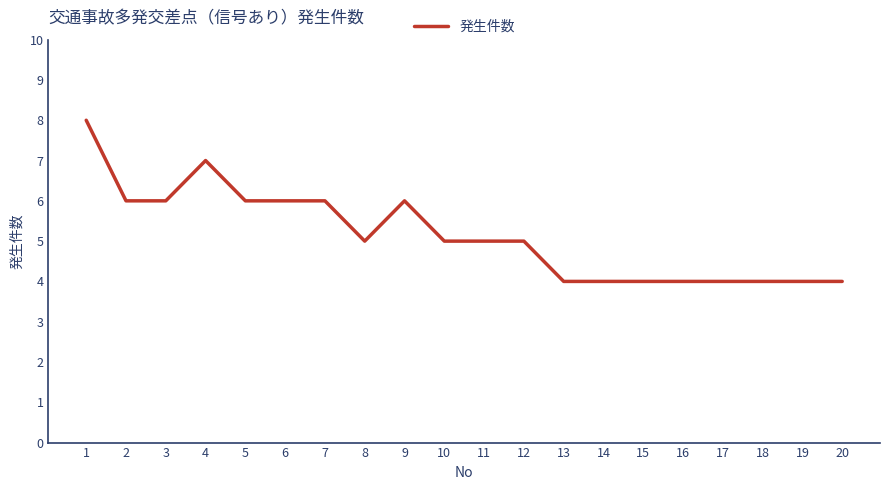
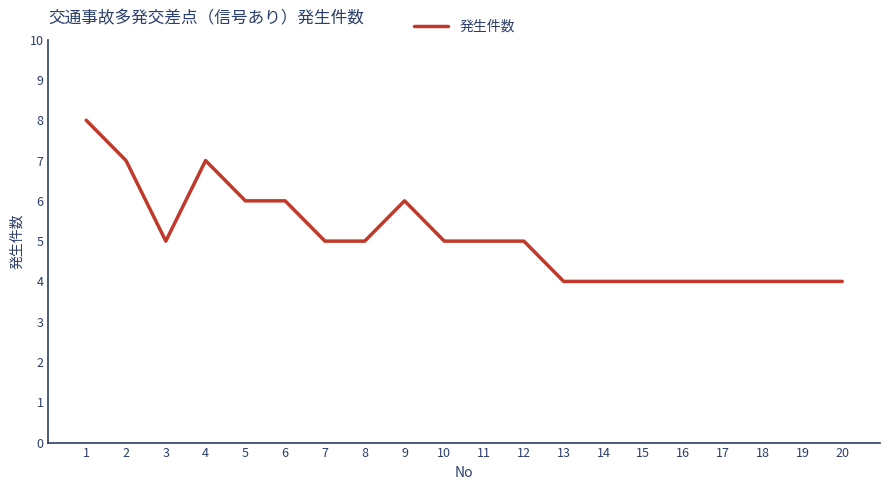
2: 6 -> 7
3: 6 -> 5
7: 6 -> 5
